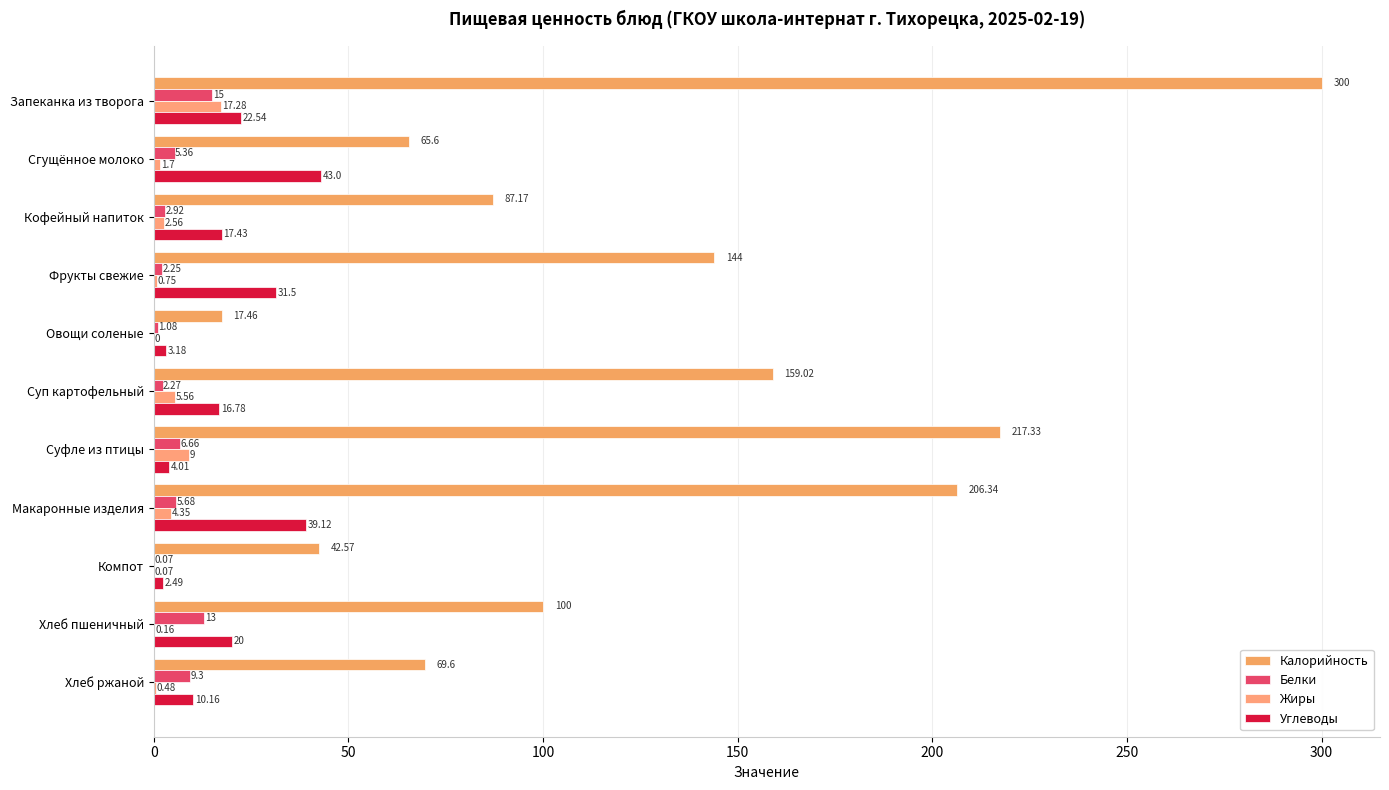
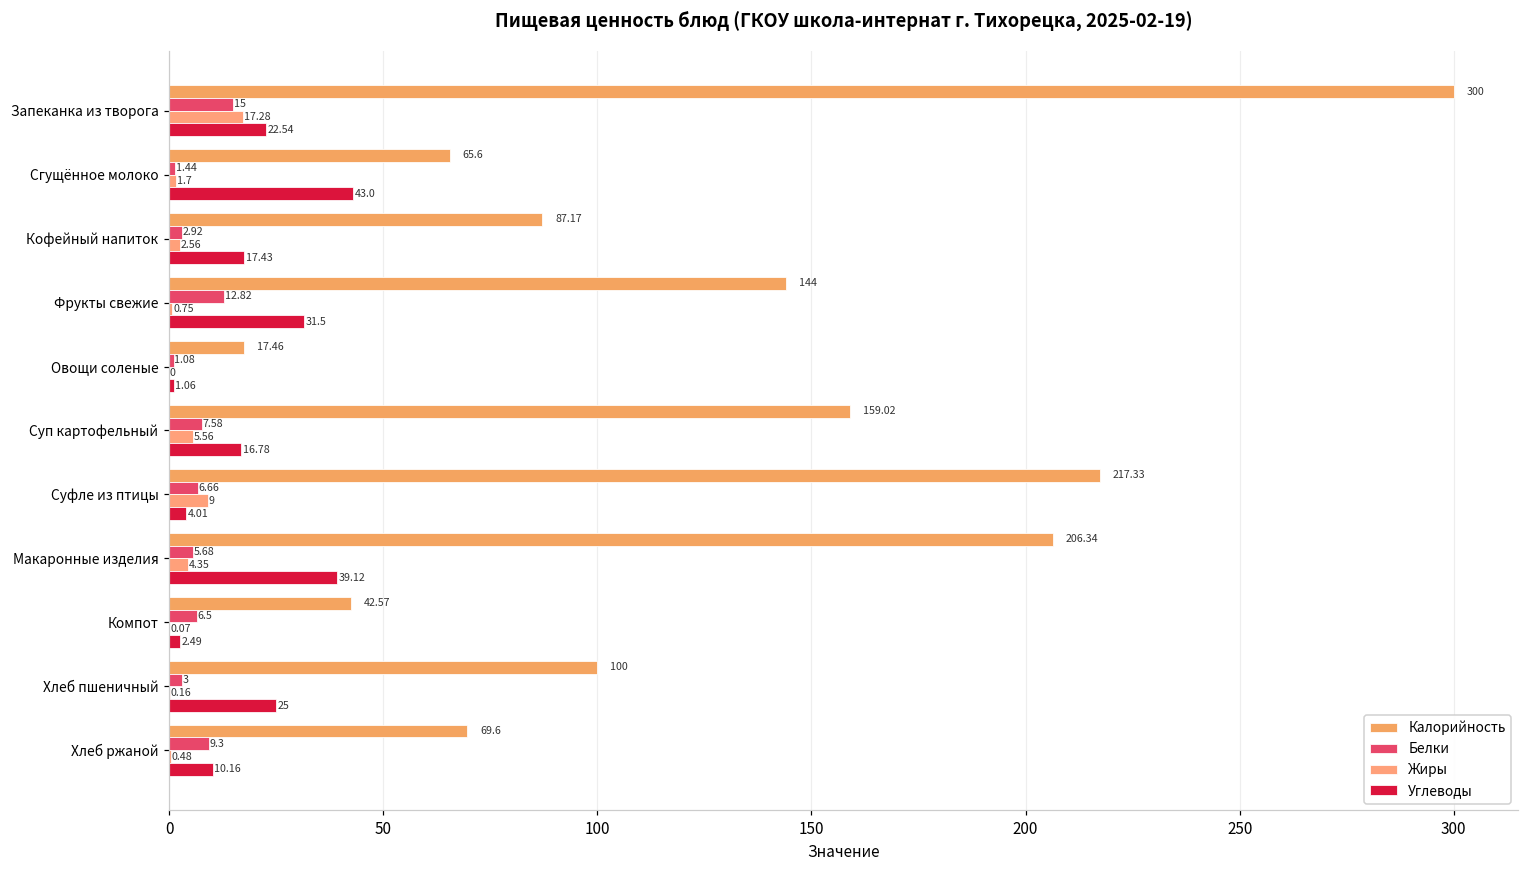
Белки, Сгущённое молоко: 5.36 -> 1.44
Белки, Фрукты свежие: 2.25 -> 12.82
Углеводы, Овощи соленые: 3.18 -> 1.06
Белки, Суп картофельный: 2.27 -> 7.58
Белки, Компот: 0.07 -> 6.5
Белки, Хлеб пшеничный: 13 -> 3
Углеводы, Хлеб пшеничный: 20 -> 25
